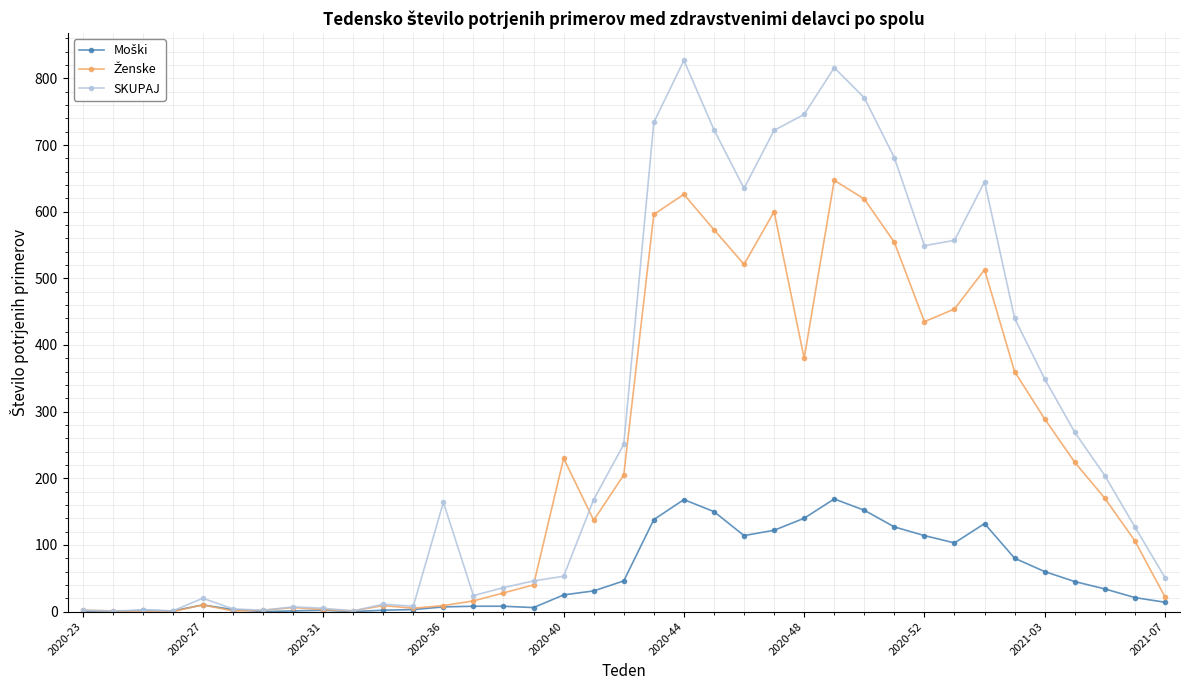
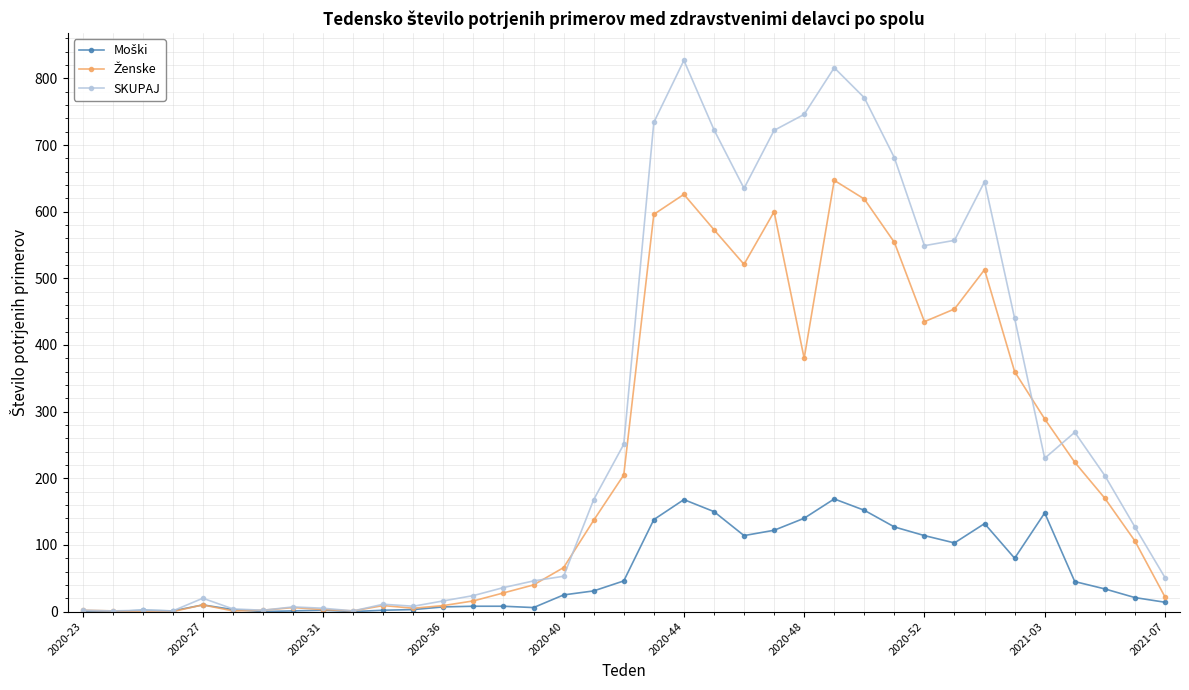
SKUPAJ, 2020-36: 160 -> 20
Ženske, 2020-40: 230 -> 70
Moški, 2021-03: 60 -> 150
SKUPAJ, 2021-03: 350 -> 230
